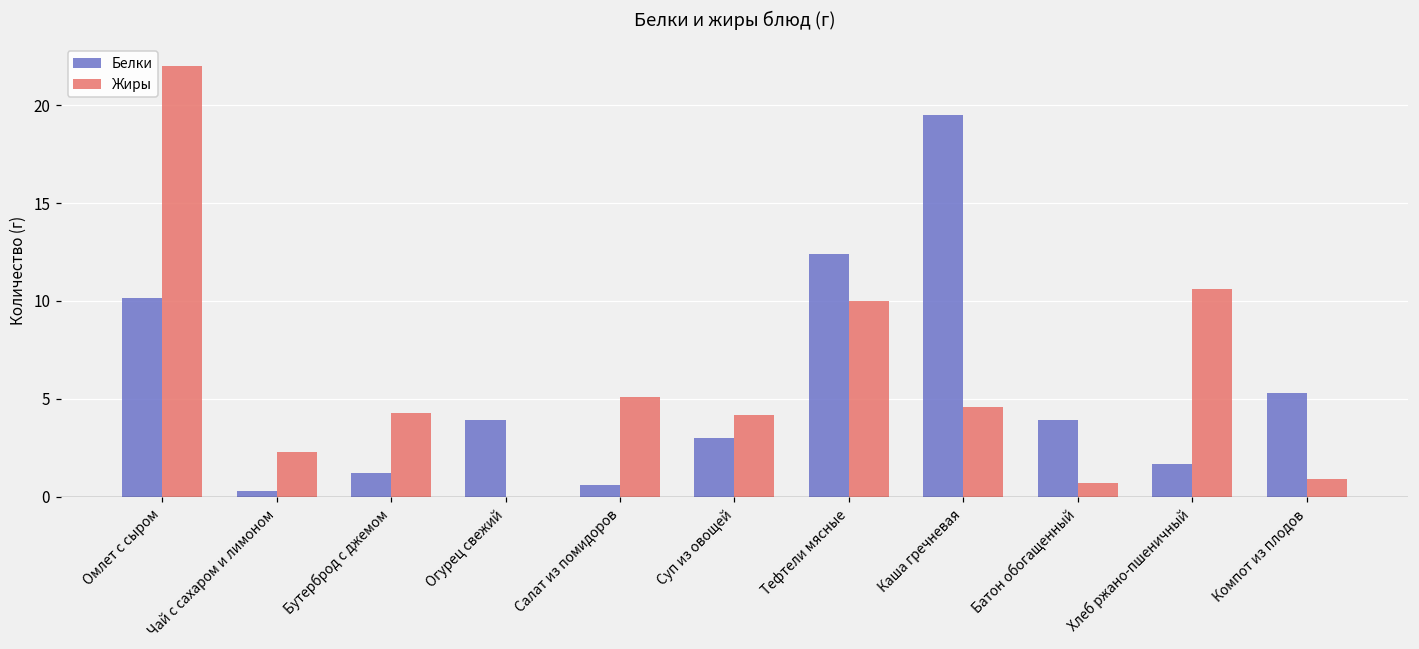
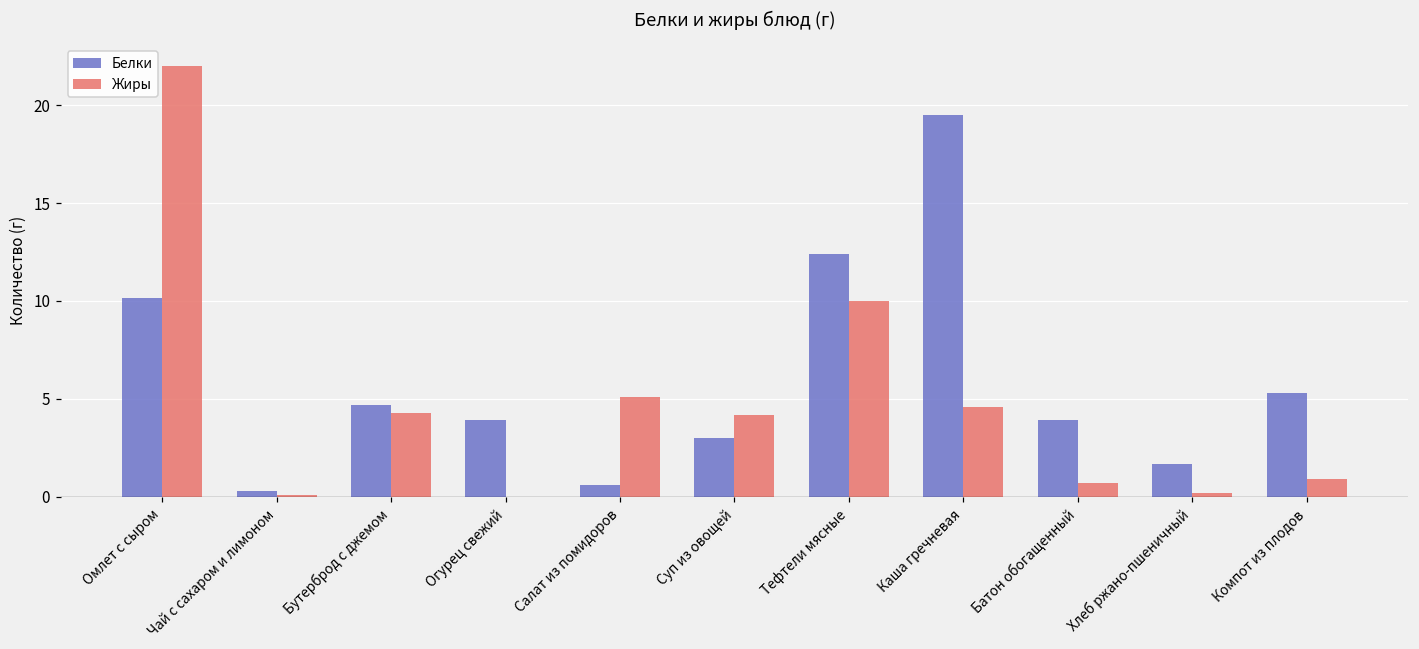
Жиры, Чай с сахаром и лимоном: 2.3 -> 0.1
Белки, Бутерброд с джемом: 1.2 -> 4.7
Жиры, Хлеб ржано-пшеничный: 10.6 -> 0.2
